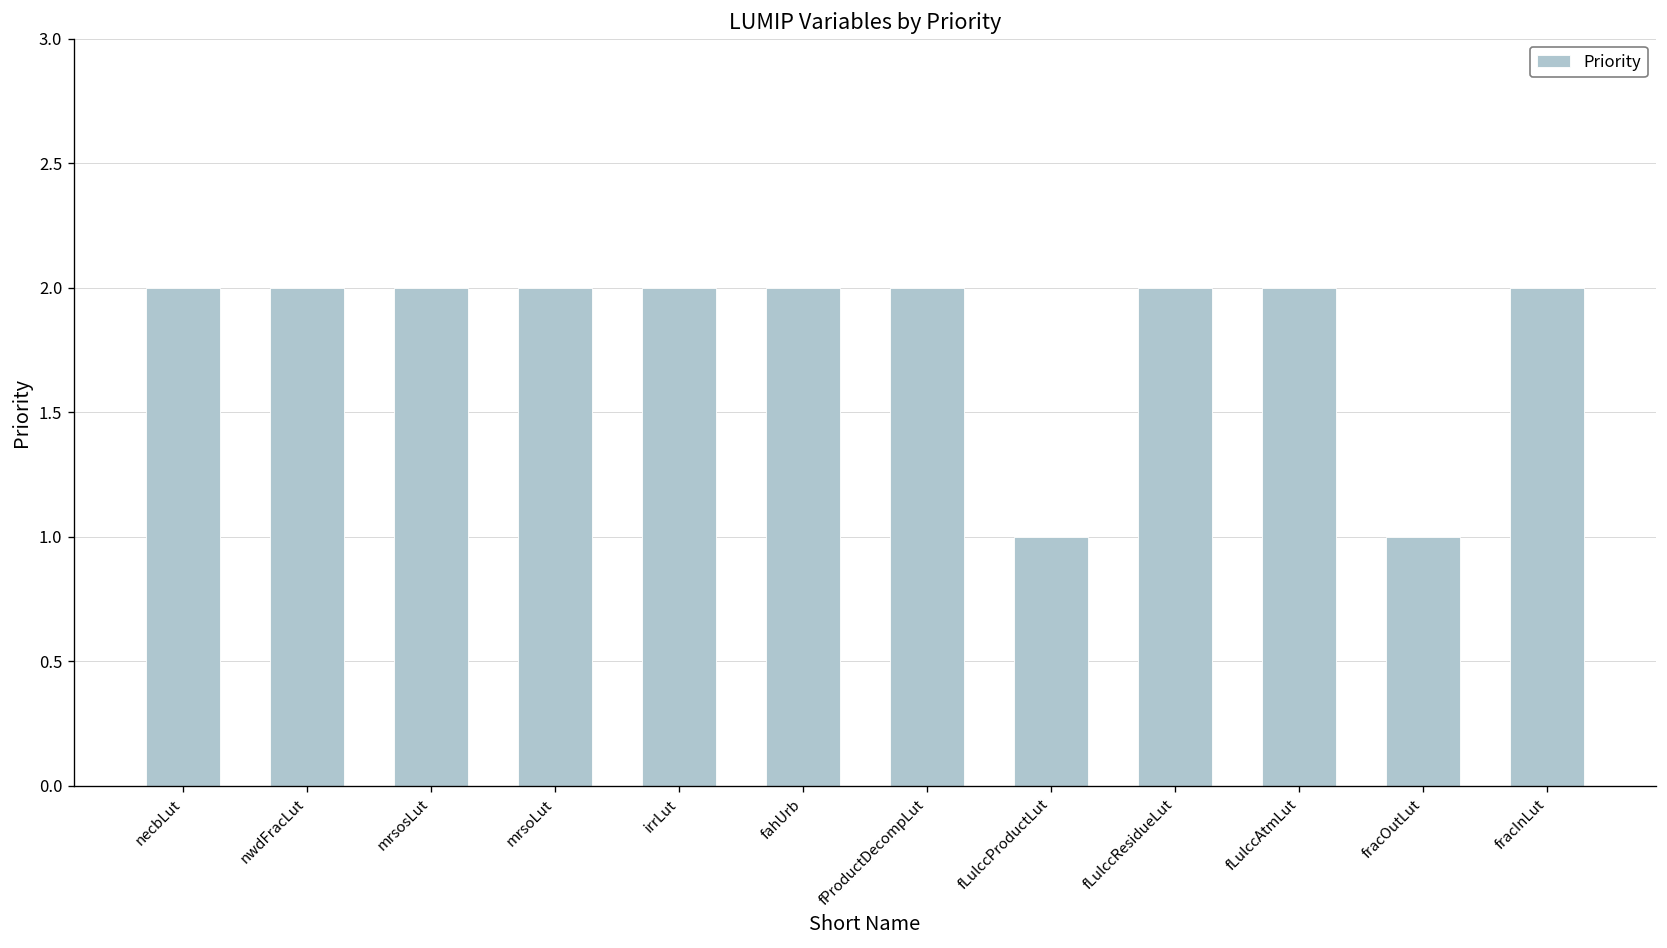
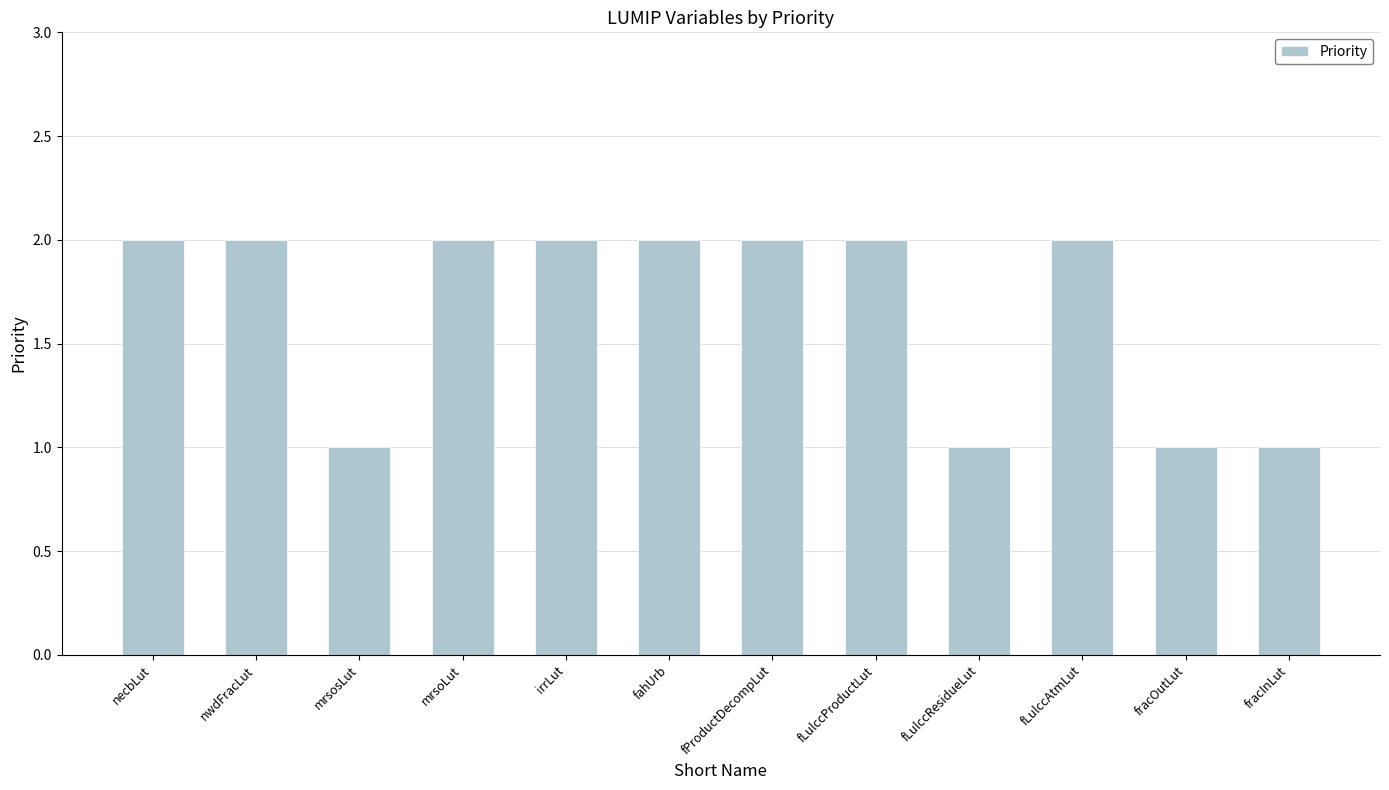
mrsosLut: 2 -> 1
fLulccProductLut: 1 -> 2
fLulccResidueLut: 2 -> 1
fracInLut: 2 -> 1
